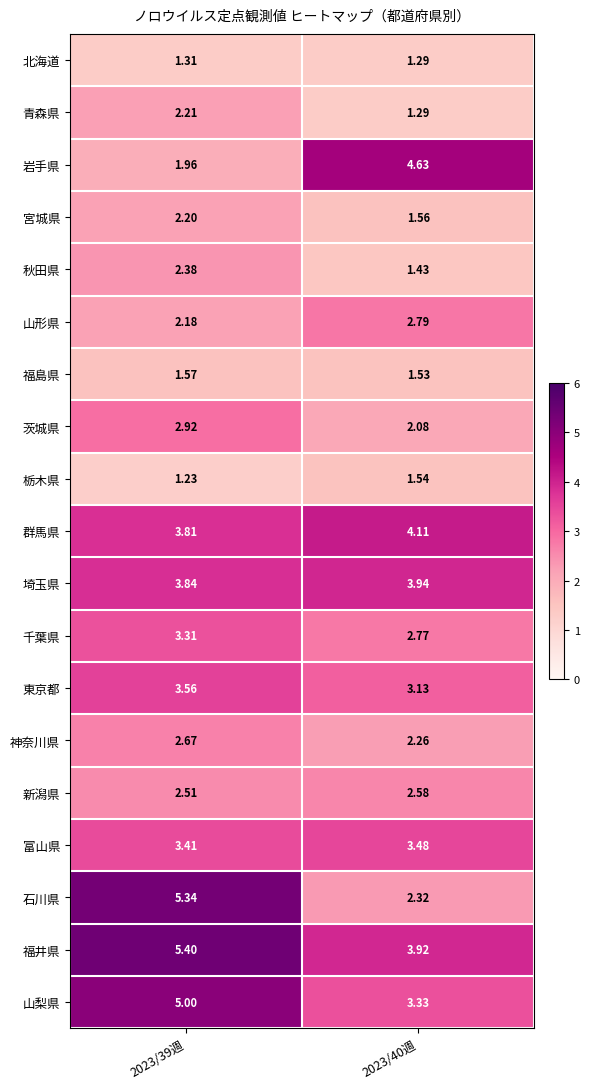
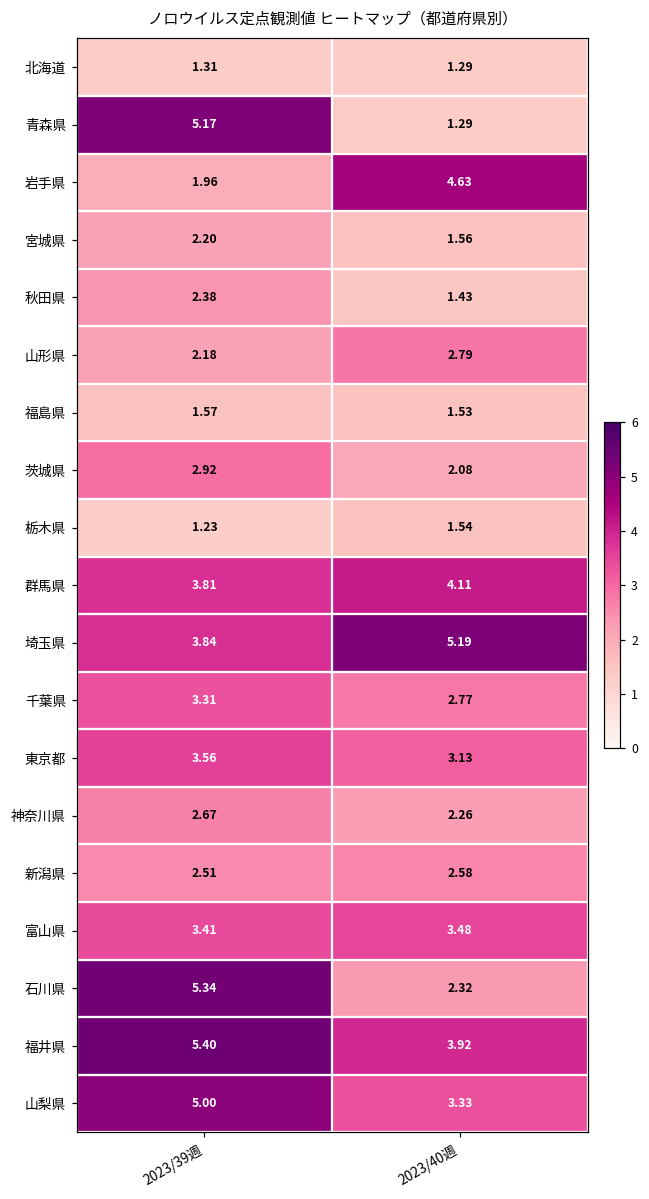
青森県, 2023/39週: 2.21 -> 5.17
埼玉県, 2023/40週: 3.94 -> 5.19
